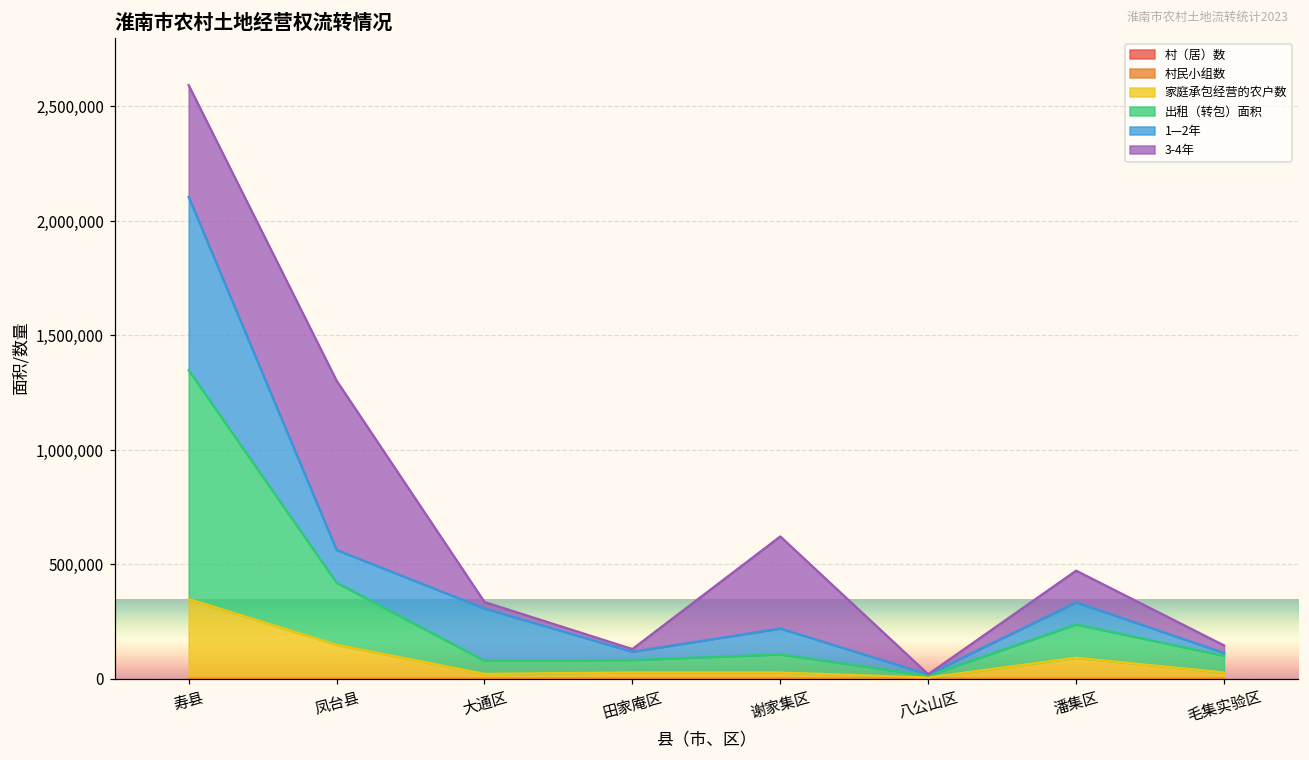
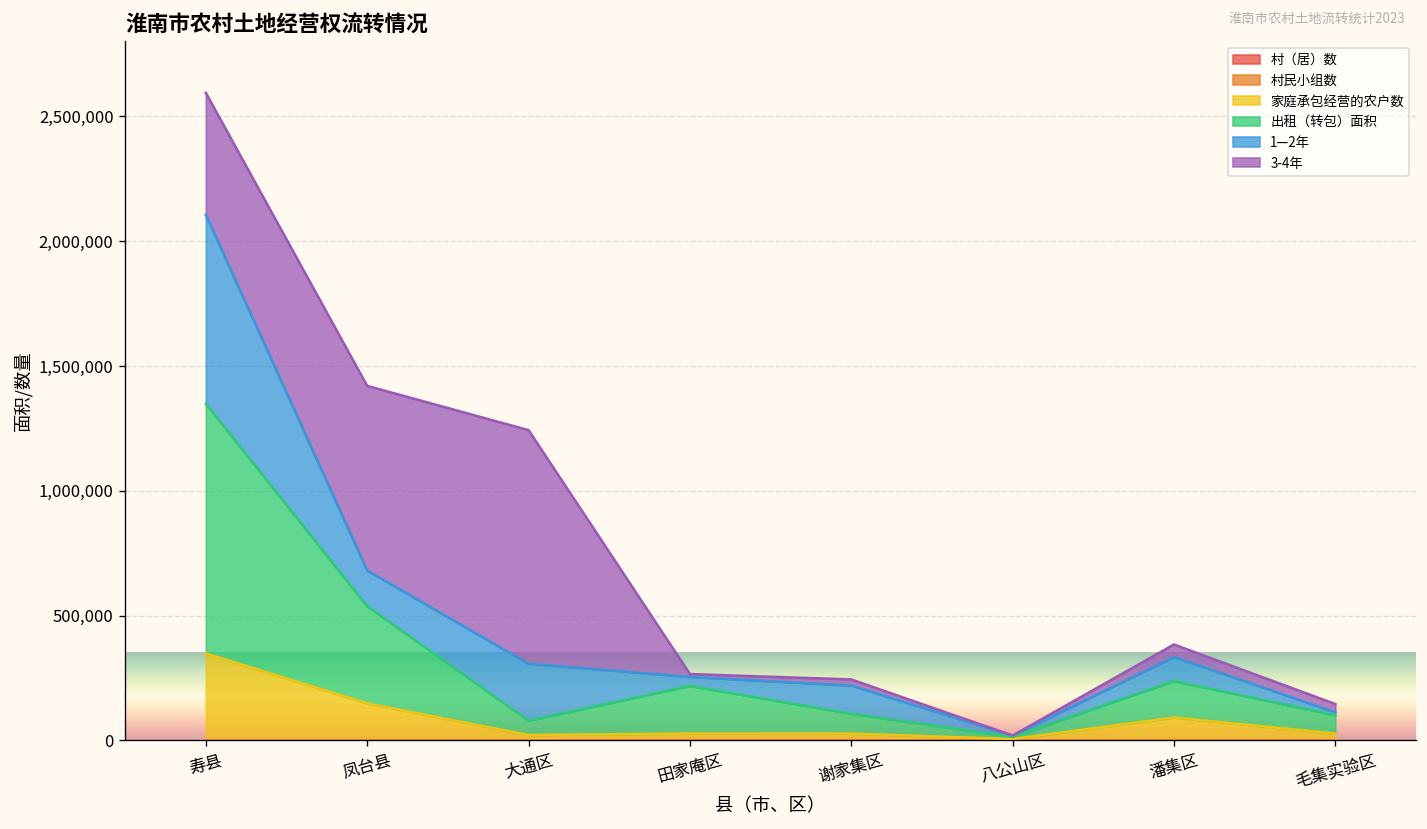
出租（转包）面积, 凤台县: 270,000 -> 390,000
3-4年, 大通区: 30,000 -> 940,000
出租（转包）面积, 田家庵区: 50,000 -> 190,000
3-4年, 谢家集区: 400,000 -> 20,000
3-4年, 潘集区: 140,000 -> 50,000
